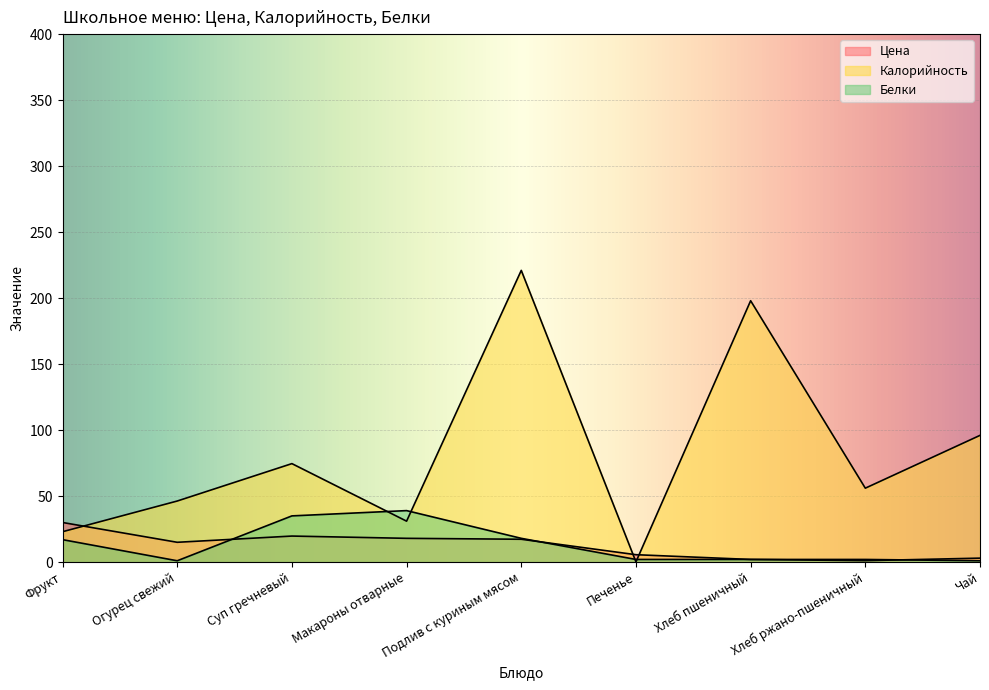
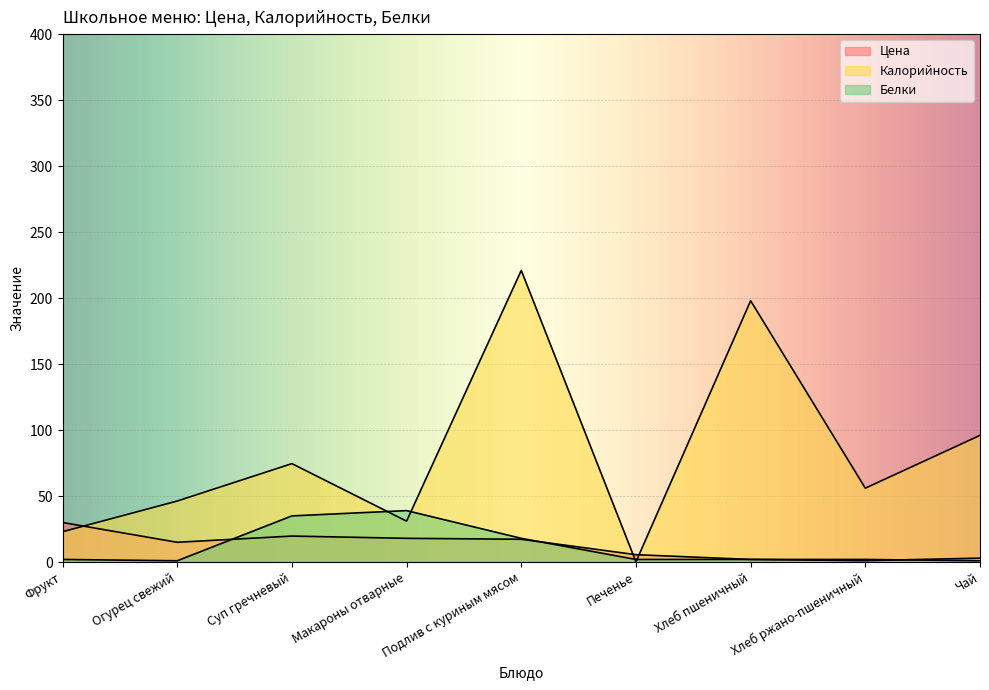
Белки, Фрукт: 17 -> 2
